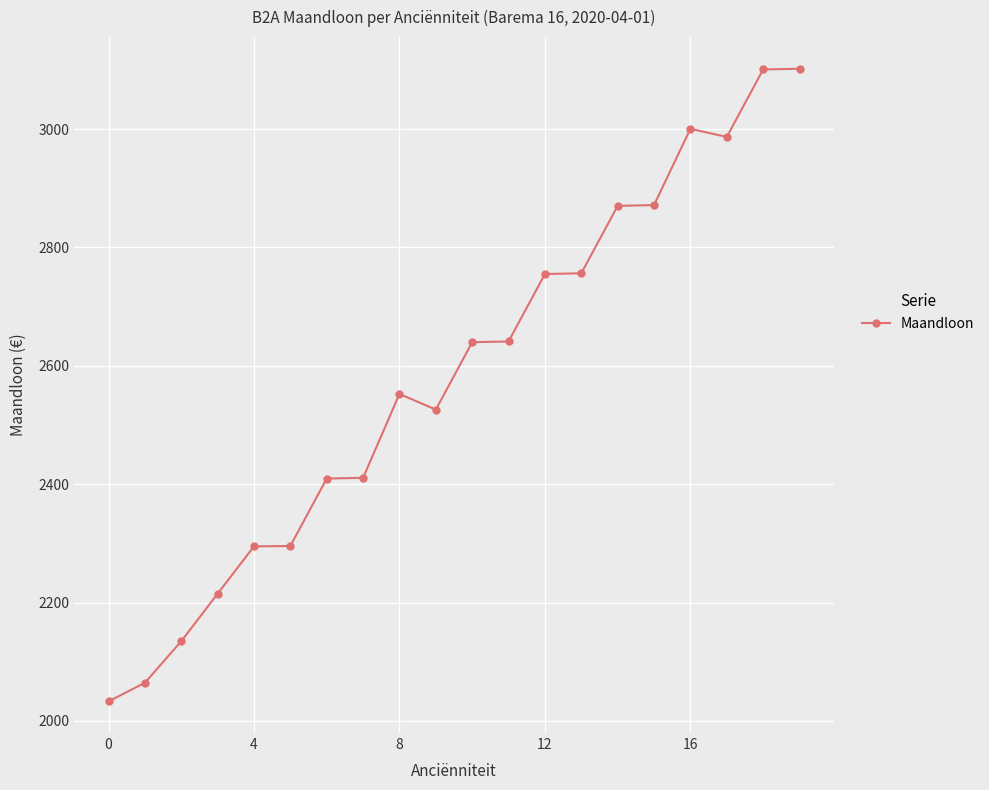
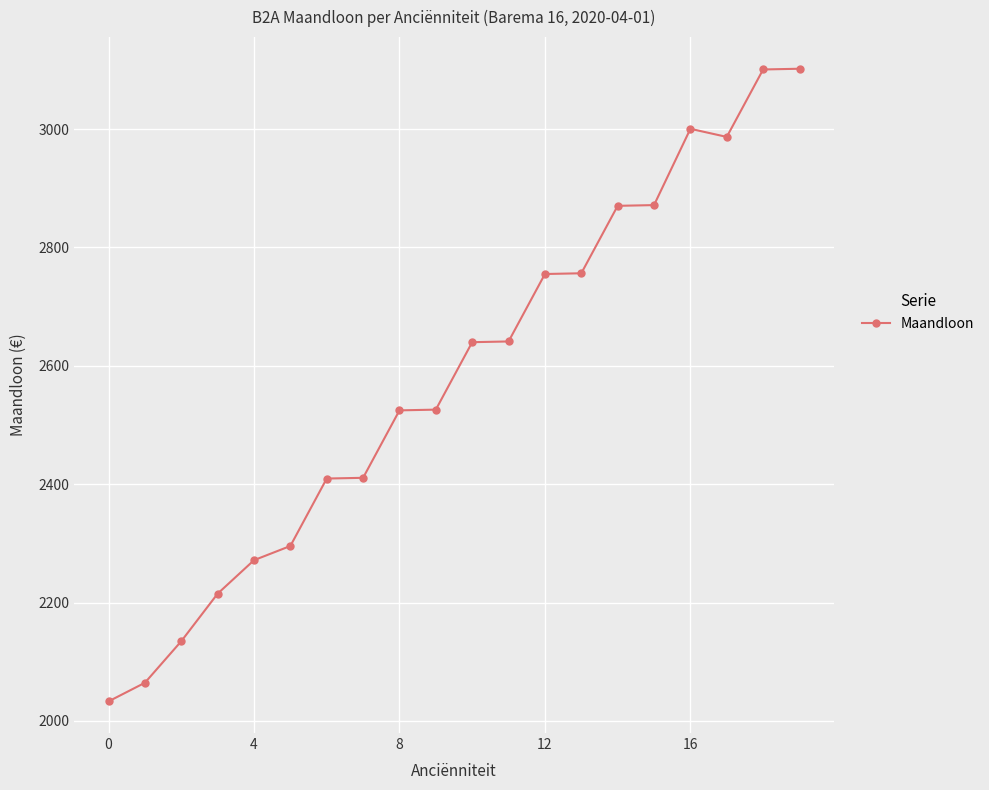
4: 2290 -> 2270
8: 2550 -> 2520
